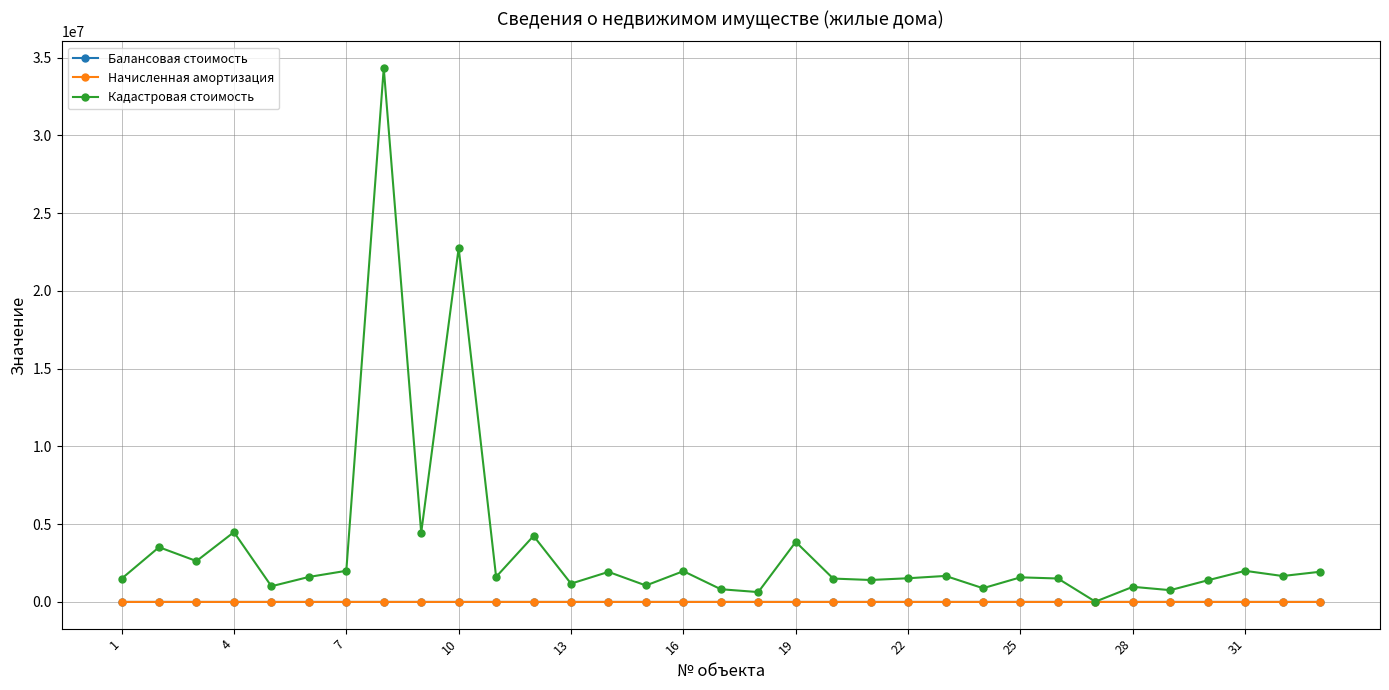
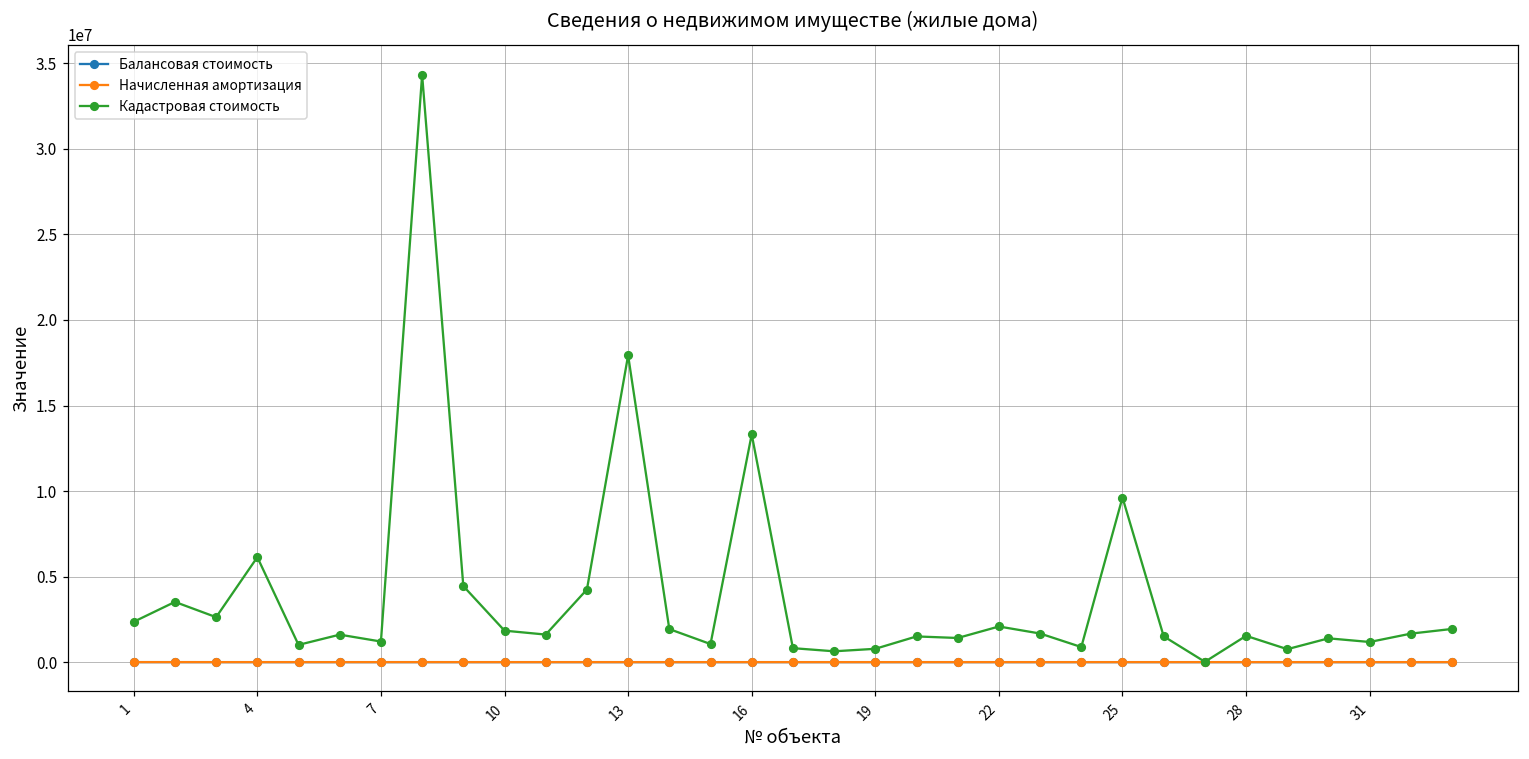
Кадастровая стоимость, 1: 1500000 -> 2400000
Кадастровая стоимость, 4: 4500000 -> 6100000
Кадастровая стоимость, 7: 2000000 -> 1200000
Кадастровая стоимость, 10: 22800000 -> 1800000
Кадастровая стоимость, 13: 1200000 -> 17900000
Кадастровая стоимость, 16: 2000000 -> 13300000
Кадастровая стоимость, 19: 3900000 -> 800000
Кадастровая стоимость, 22: 1500000 -> 2100000
Кадастровая стоимость, 25: 1600000 -> 9600000
Кадастровая стоимость, 28: 1000000 -> 1500000
Кадастровая стоимость, 31: 2000000 -> 1200000
